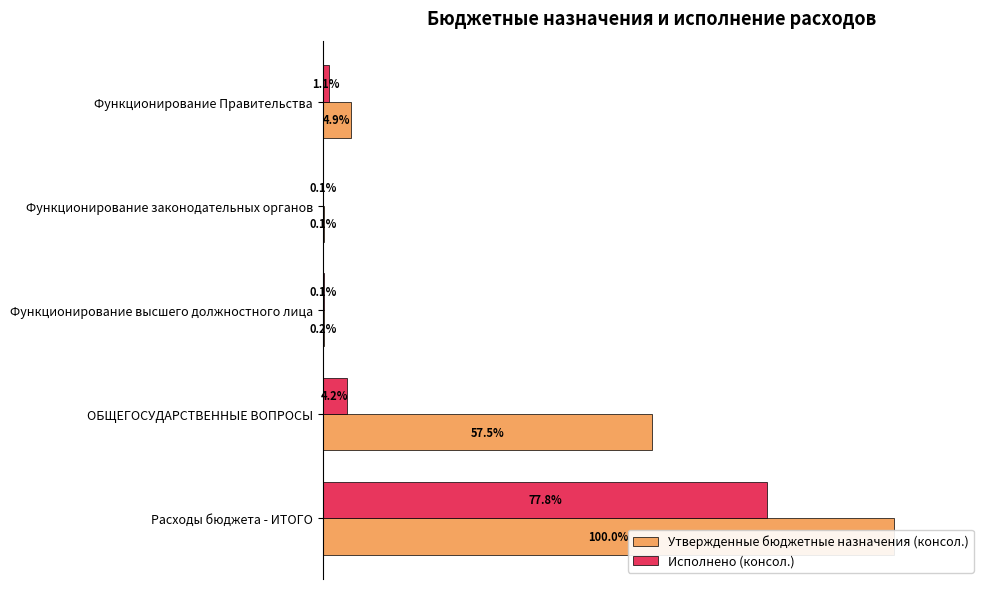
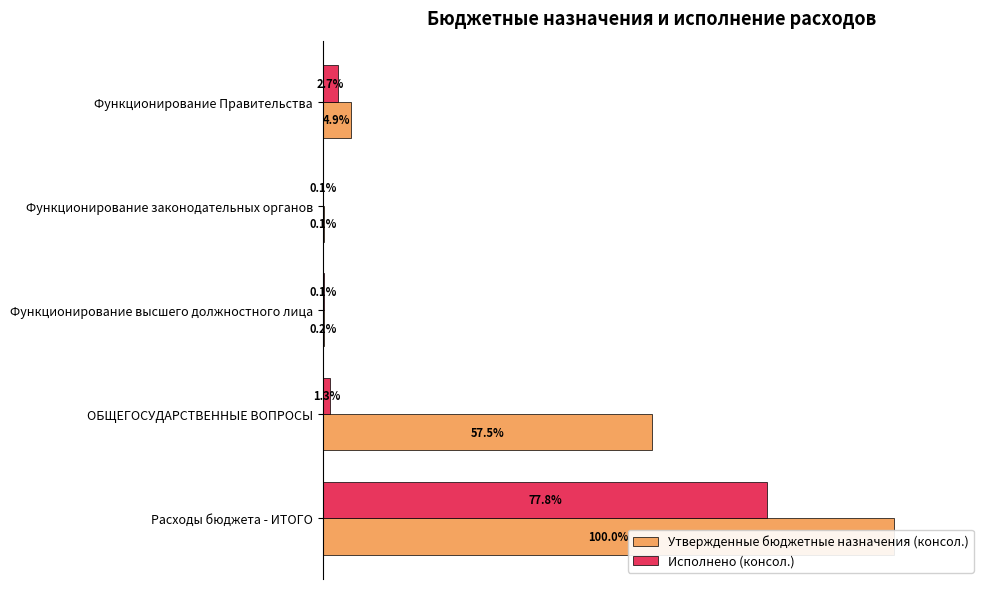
Исполнено (консол.), Функционирование Правительства: 1.1% -> 2.7%
Исполнено (консол.), ОБЩЕГОСУДАРСТВЕННЫЕ ВОПРОСЫ: 4.2% -> 1.3%
